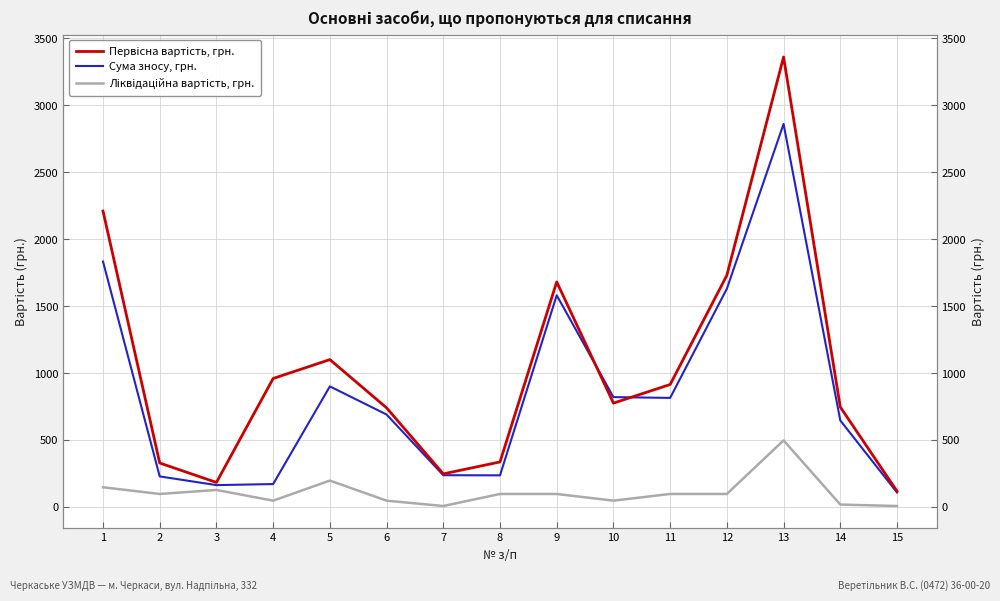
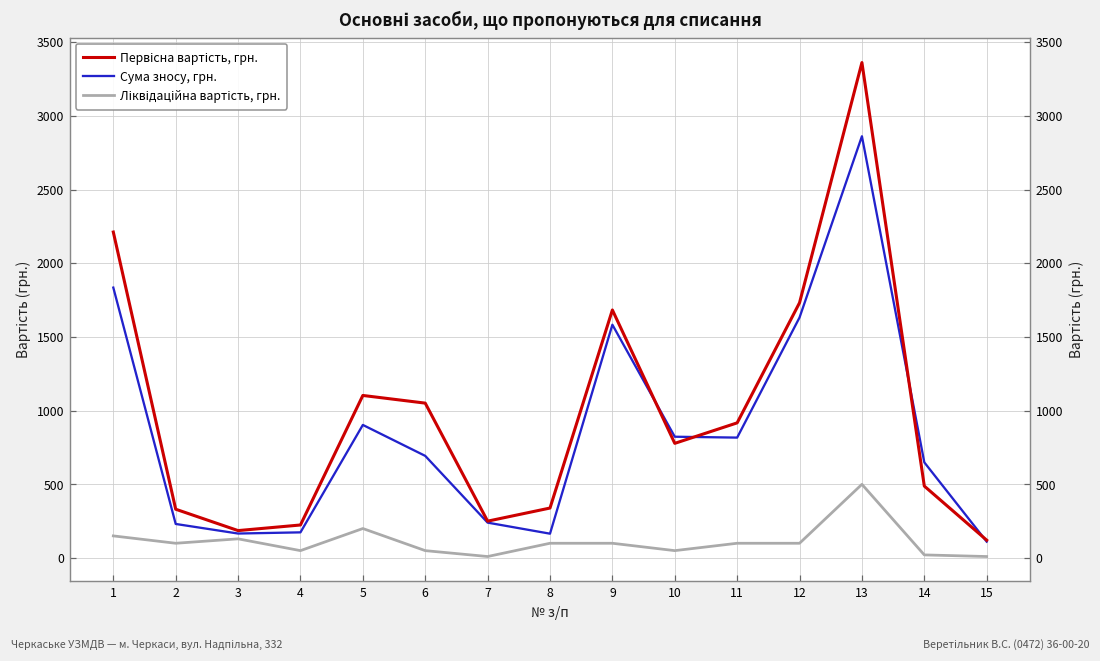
Первісна вартість, грн., 4: 960 -> 220
Первісна вартість, грн., 6: 740 -> 1050
Сума зносу, грн., 8: 240 -> 170
Первісна вартість, грн., 14: 750 -> 490
